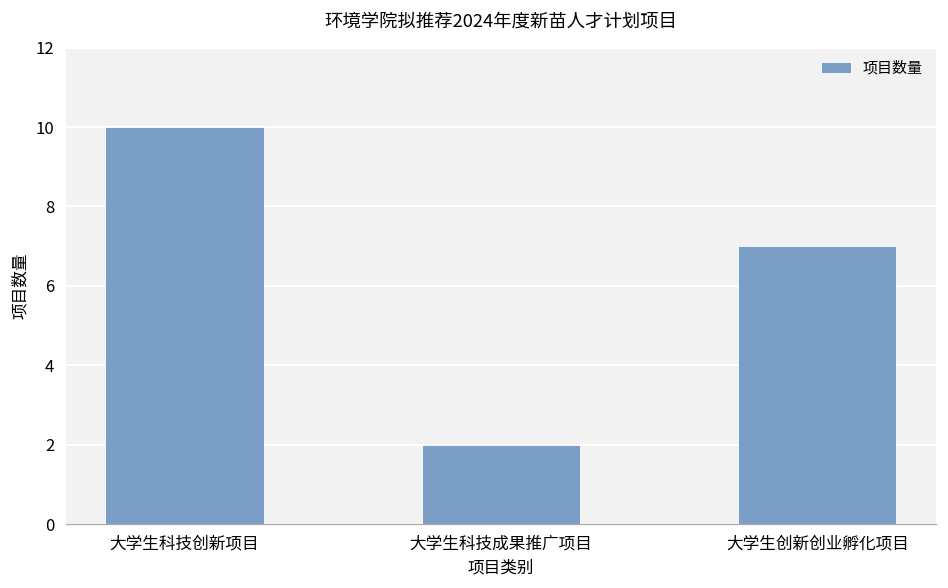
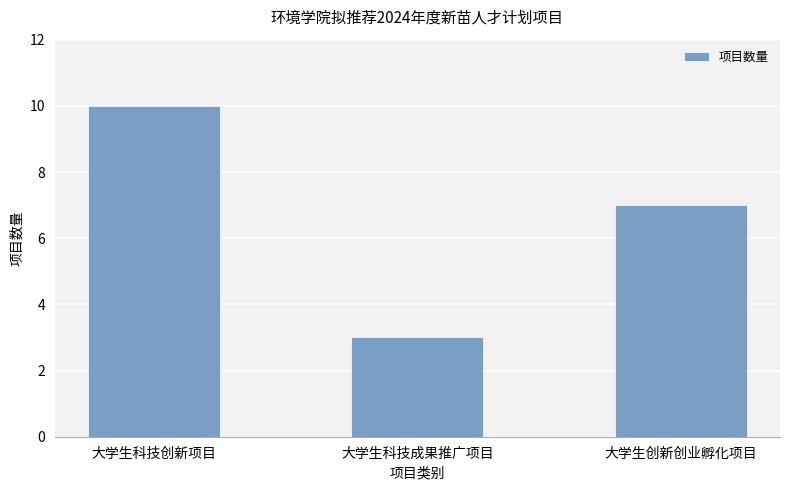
大学生科技成果推广项目: 2 -> 3
